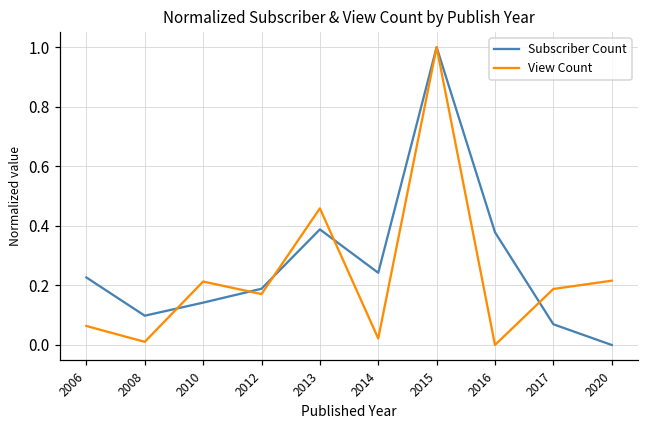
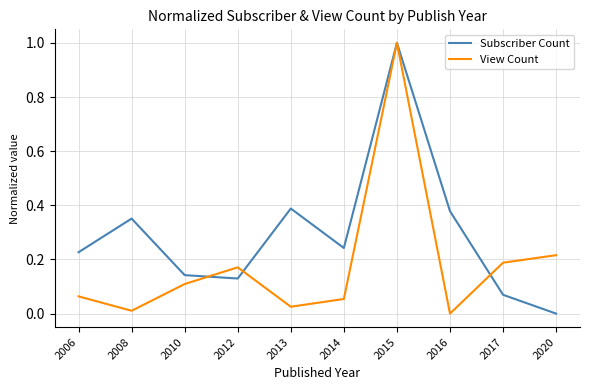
Subscriber Count, 2008: 0.10 -> 0.35
View Count, 2010: 0.21 -> 0.11
Subscriber Count, 2012: 0.19 -> 0.13
View Count, 2013: 0.46 -> 0.03
View Count, 2014: 0.02 -> 0.05
